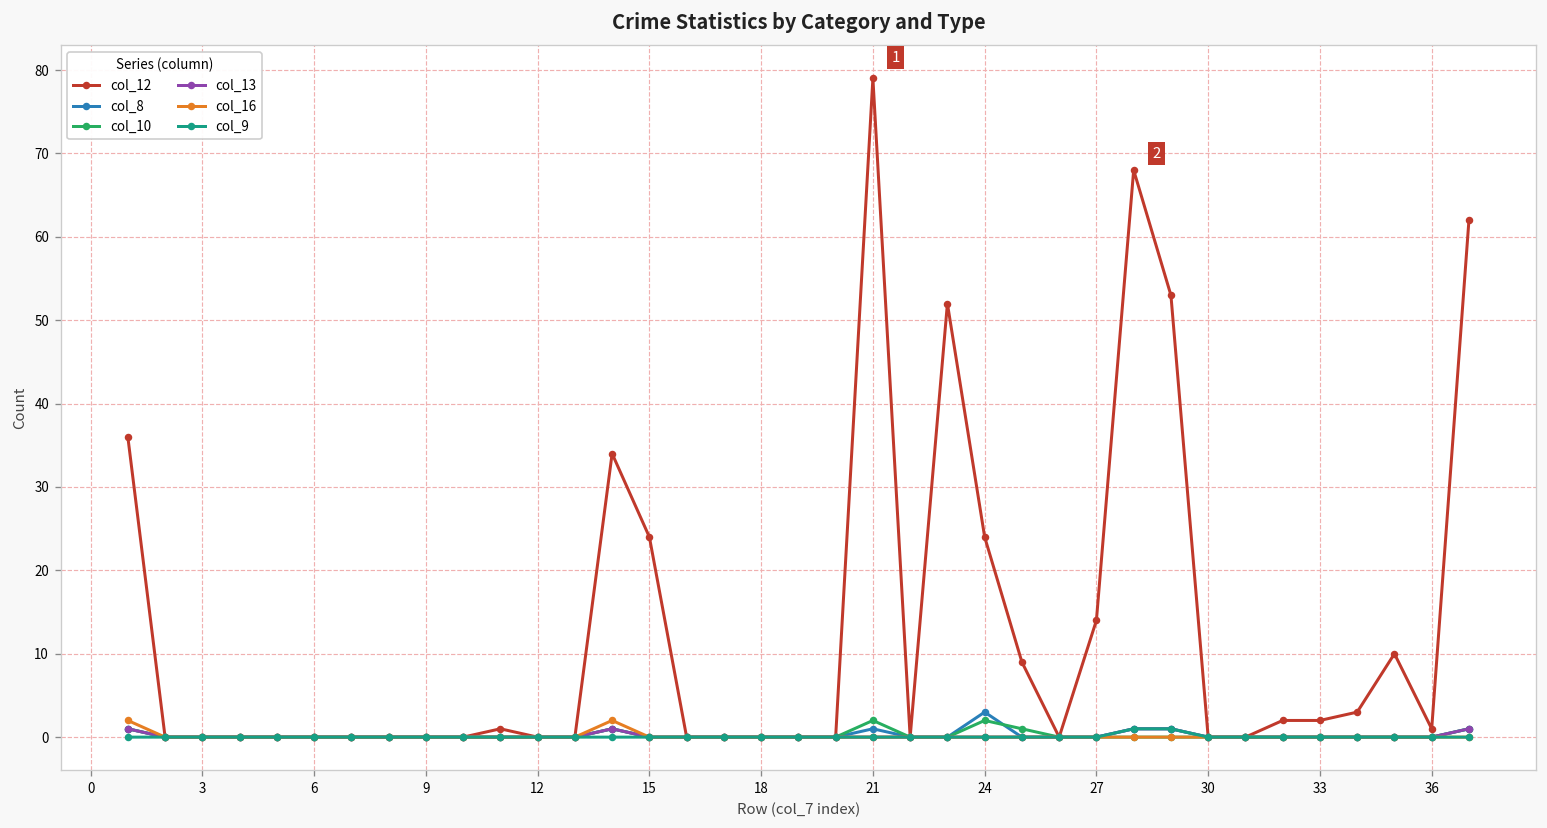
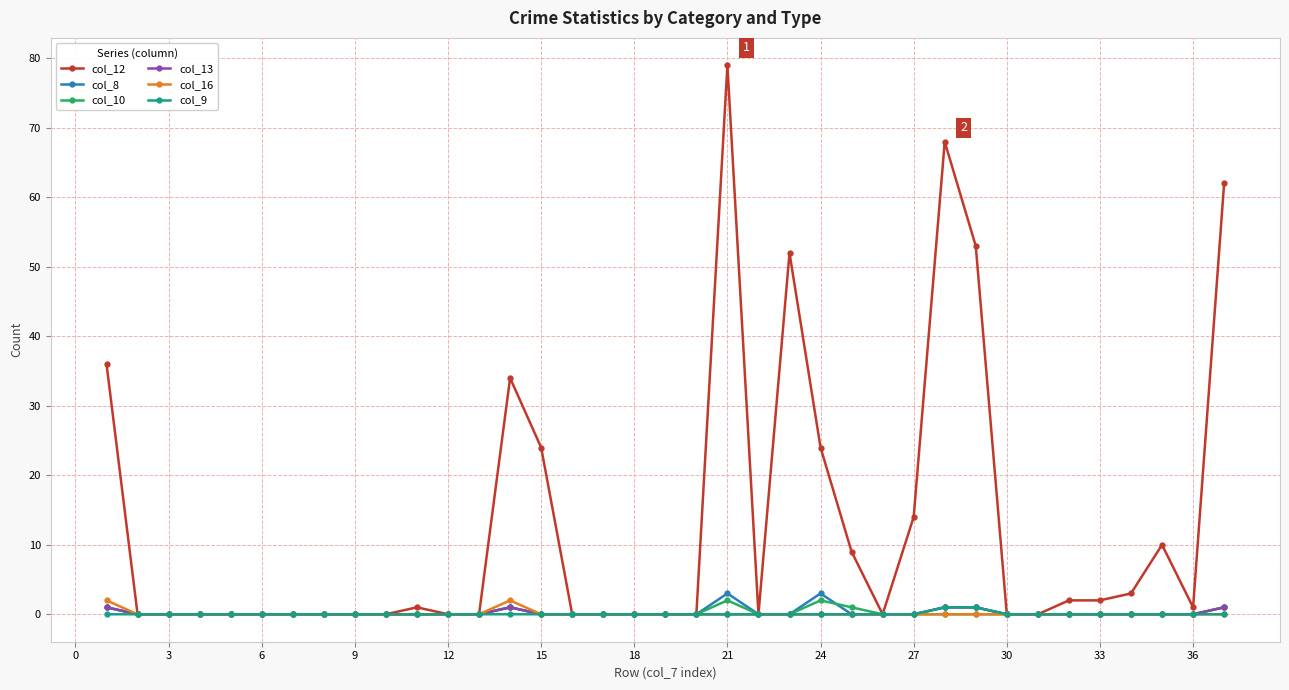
col_8, 21: 1 -> 3
